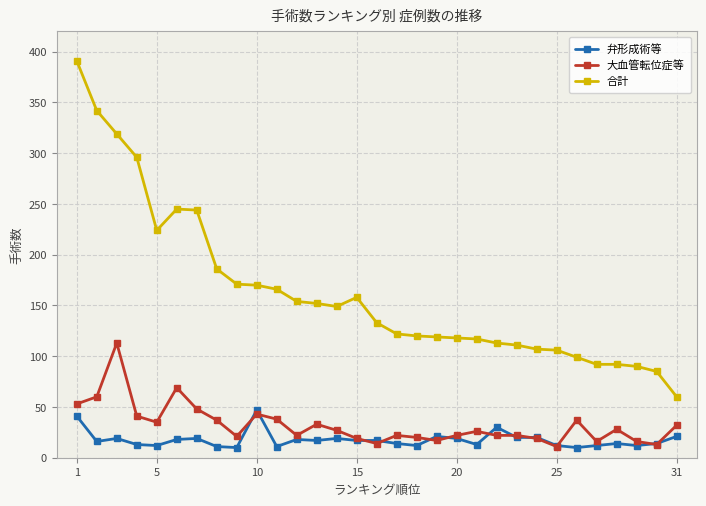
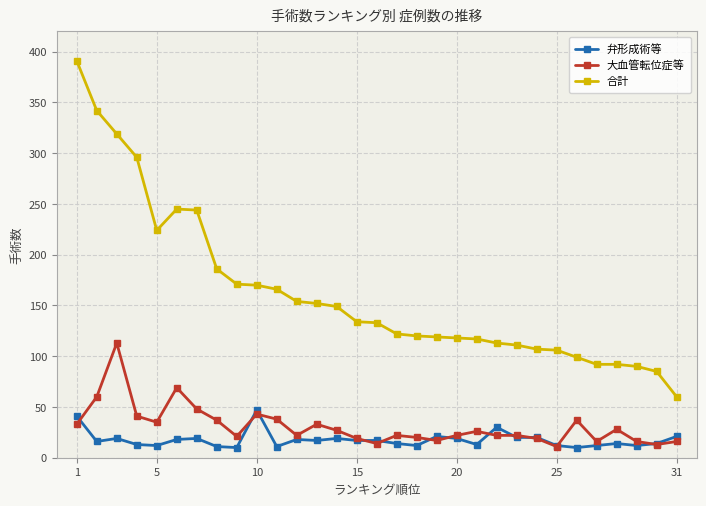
大血管転位症等, 1: 53 -> 33
合計, 15: 158 -> 134
大血管転位症等, 31: 32 -> 16
